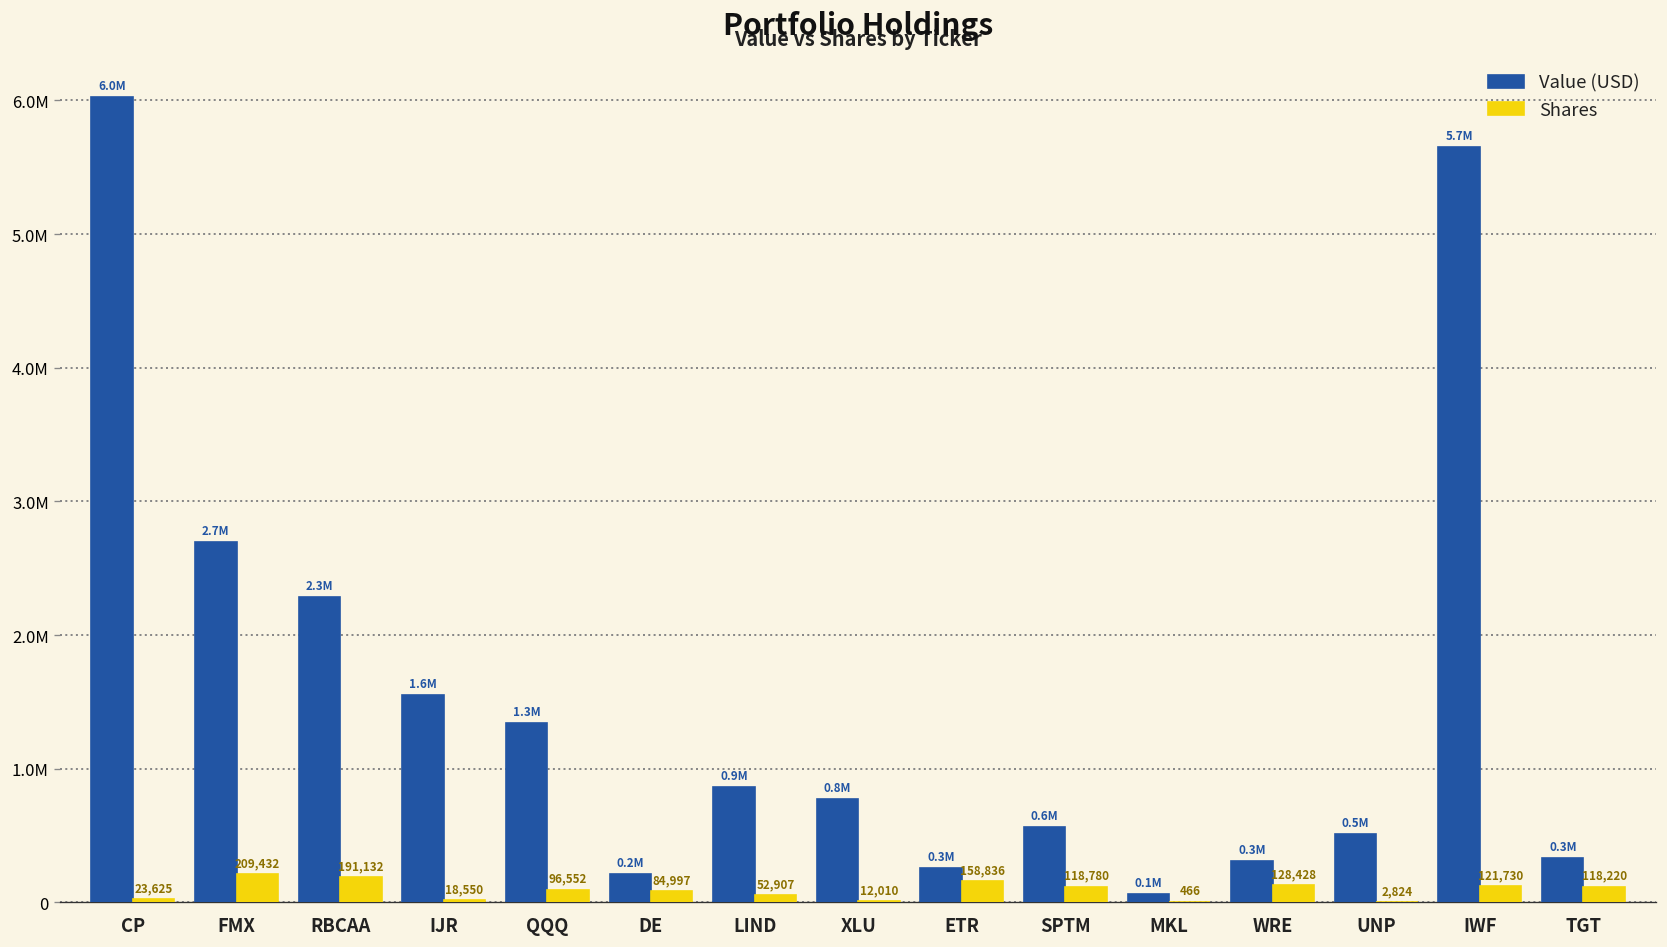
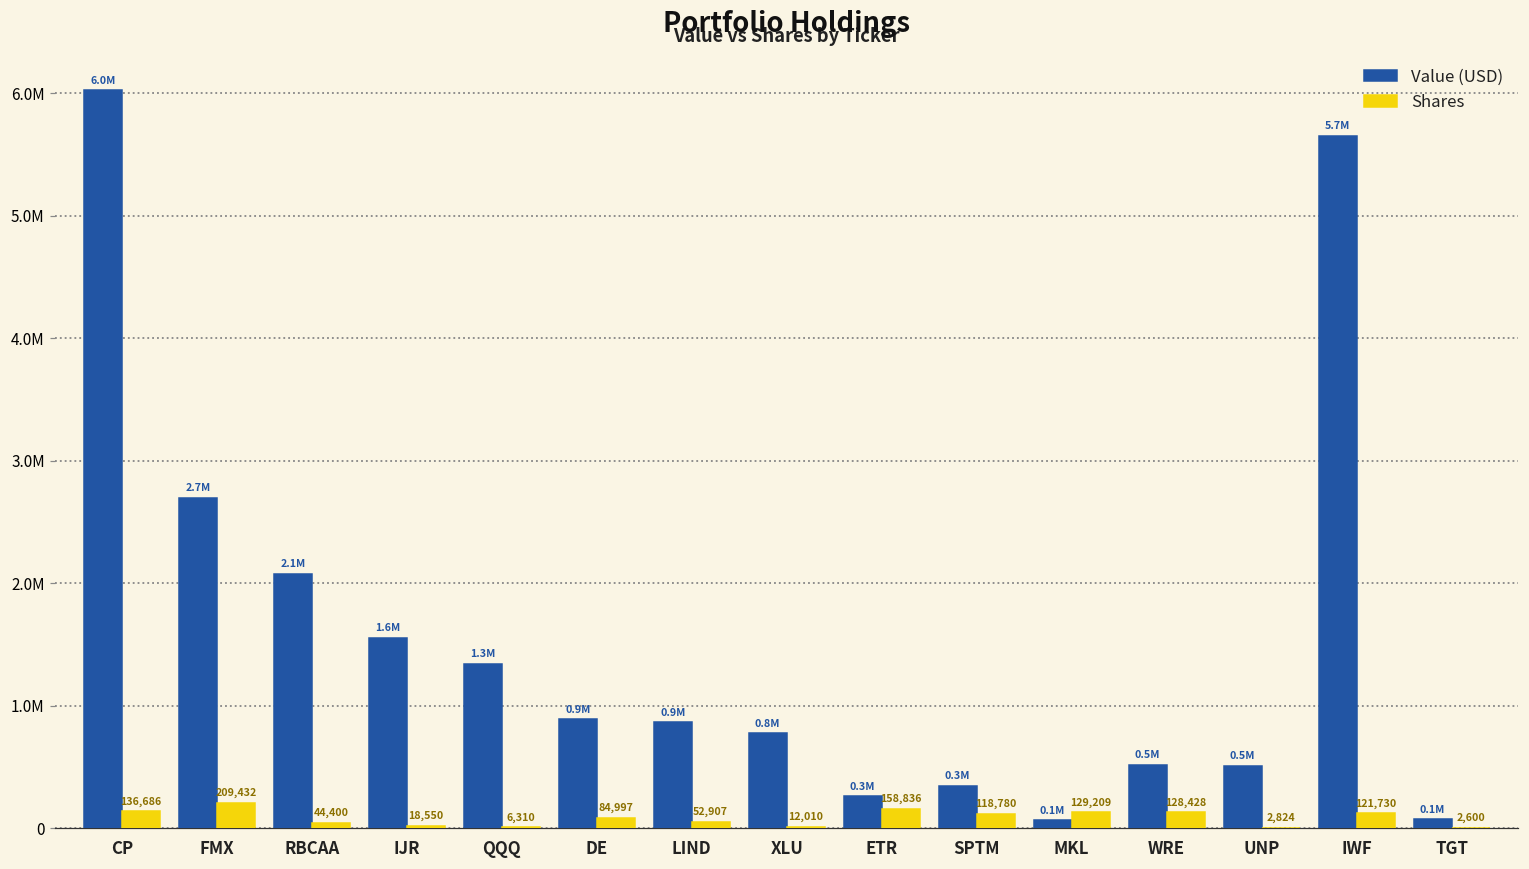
Shares, CP: 23,625 -> 136,686
Value (USD), RBCAA: 2.3M -> 2.1M
Shares, RBCAA: 191,132 -> 44,400
Shares, QQQ: 96,552 -> 6,310
Value (USD), DE: 0.2M -> 0.9M
Value (USD), SPTM: 0.6M -> 0.3M
Shares, MKL: 466 -> 129,209
Value (USD), WRE: 0.3M -> 0.5M
Value (USD), TGT: 0.3M -> 0.1M
Shares, TGT: 118,220 -> 2,600
